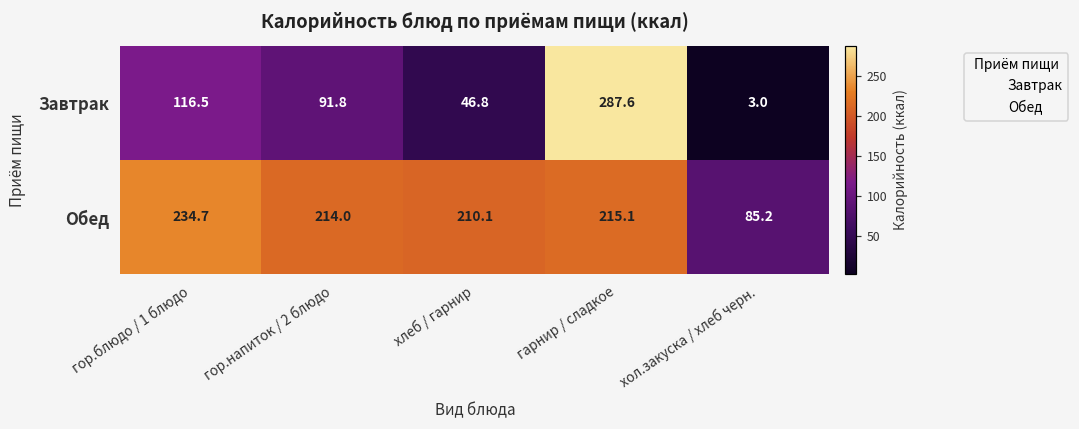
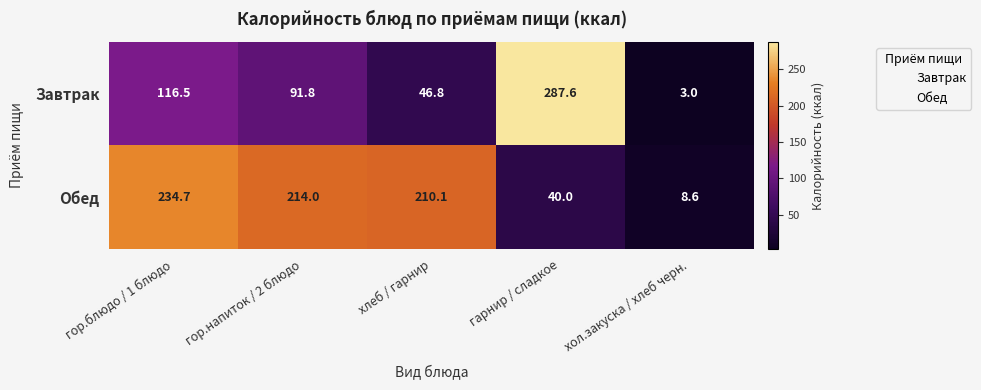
Обед, гарнир / сладкое: 215.1 -> 40.0
Обед, хол.закуска / хлеб черн.: 85.2 -> 8.6
